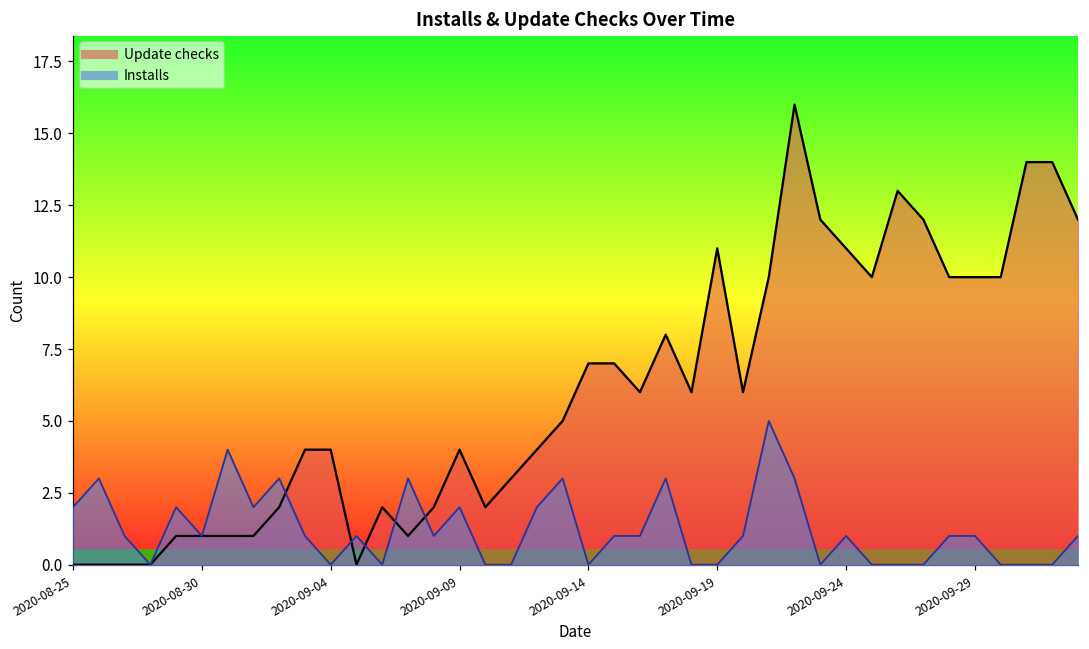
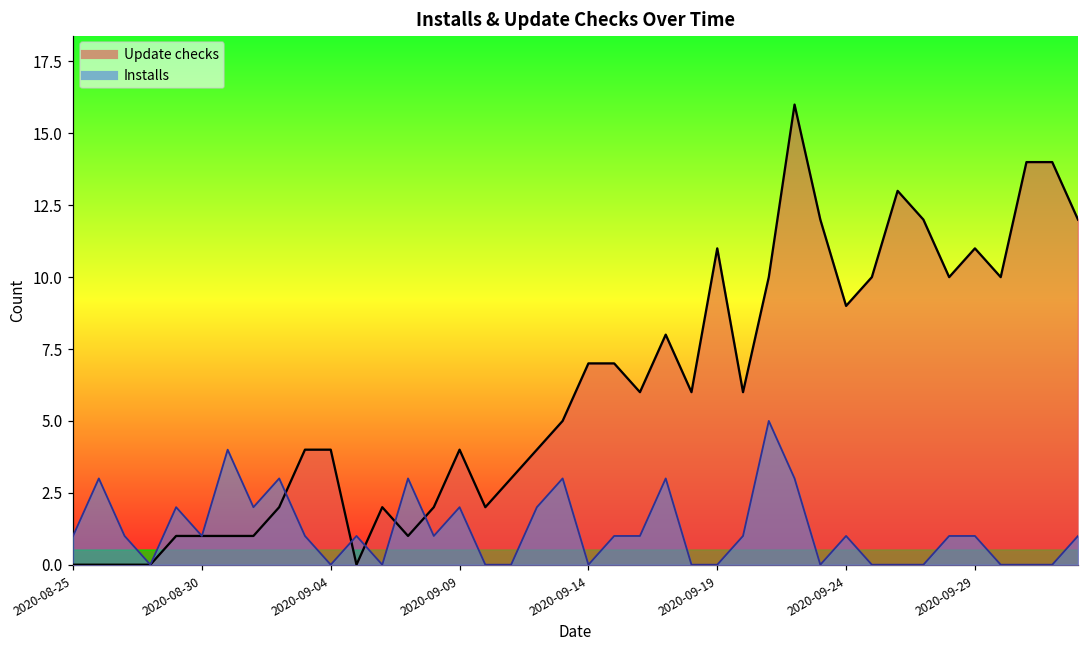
Installs, 2020-08-25: 2 -> 1
Update checks, 2020-09-24: 11 -> 9
Update checks, 2020-09-29: 10 -> 11
